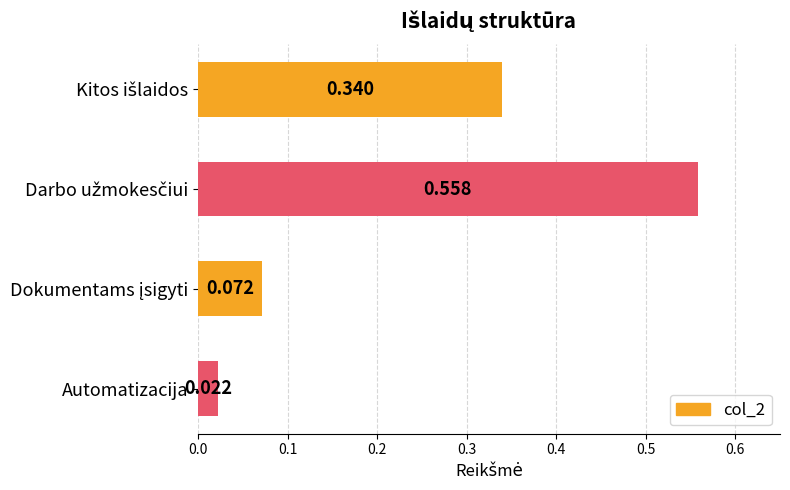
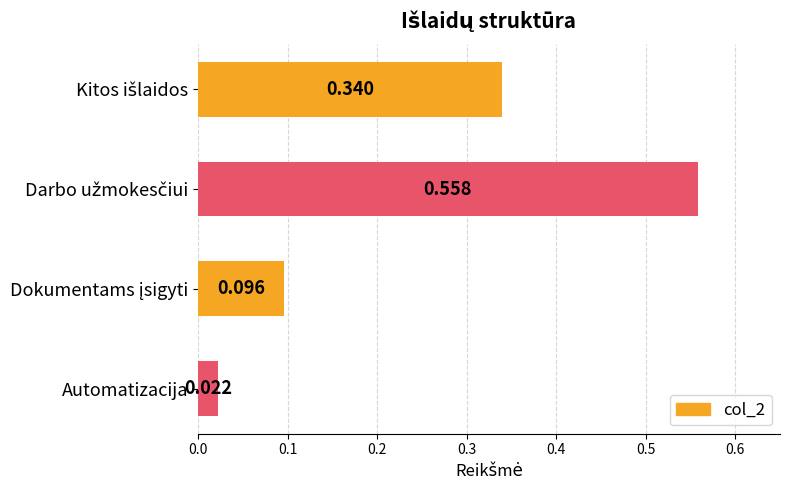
Dokumentams įsigyti: 0.072 -> 0.096
